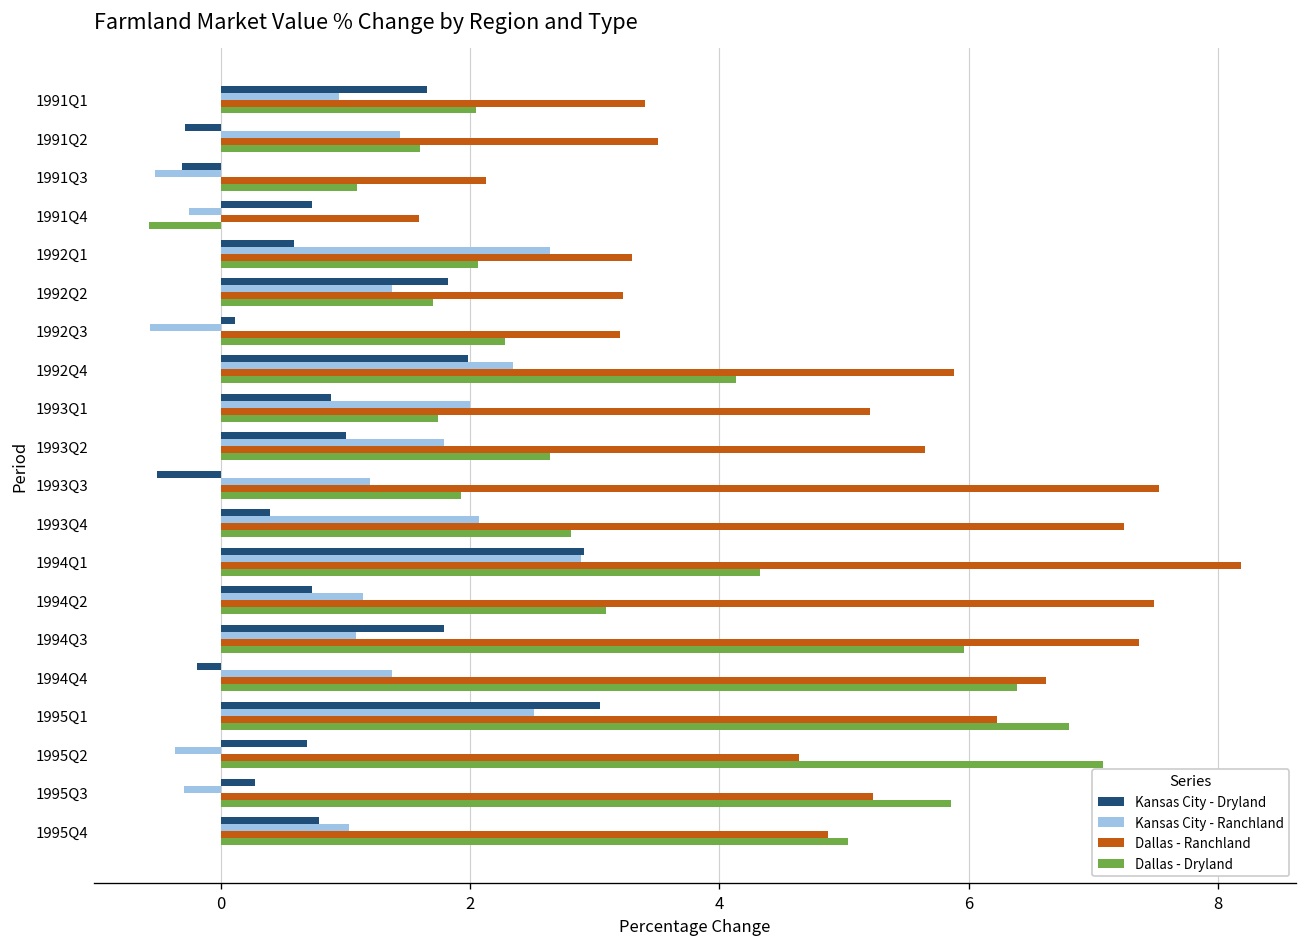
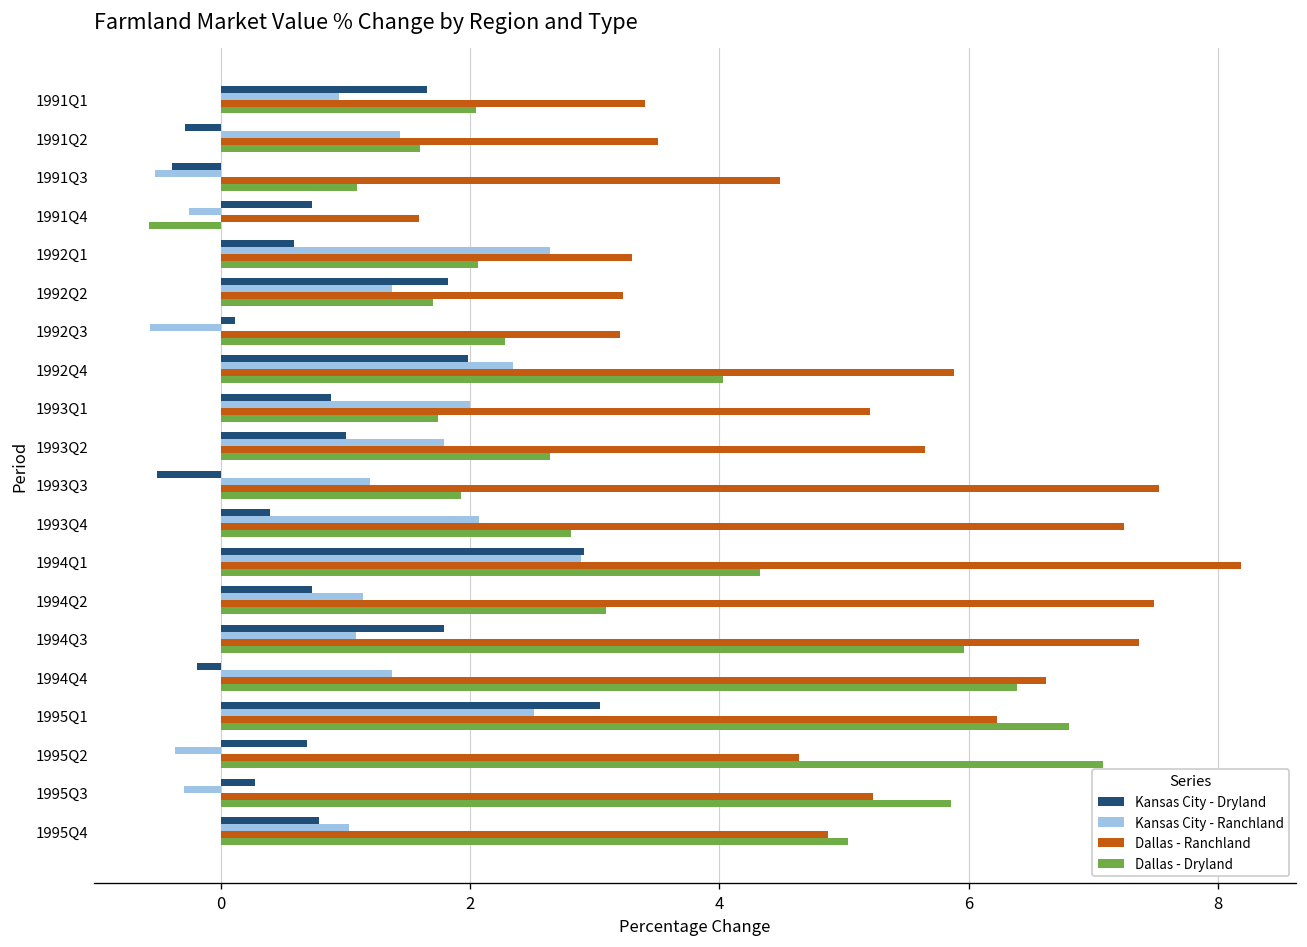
Kansas City - Dryland, 1991Q3: -0.31 -> -0.39
Dallas - Ranchland, 1991Q3: 2.13 -> 4.49
Dallas - Dryland, 1992Q4: 4.13 -> 4.03
